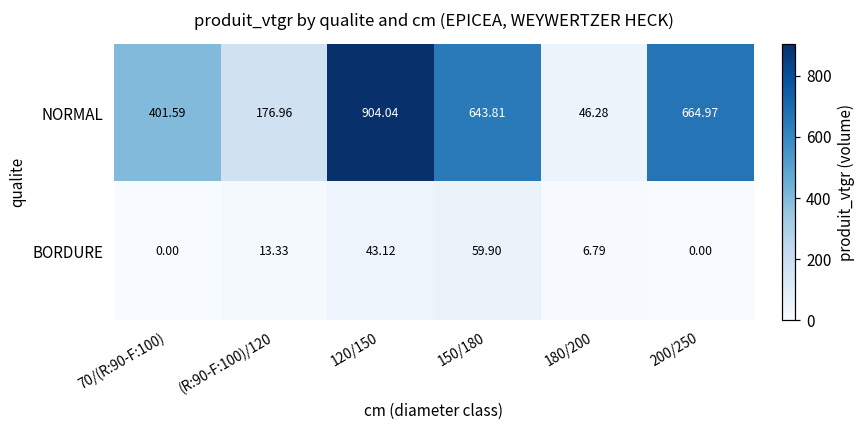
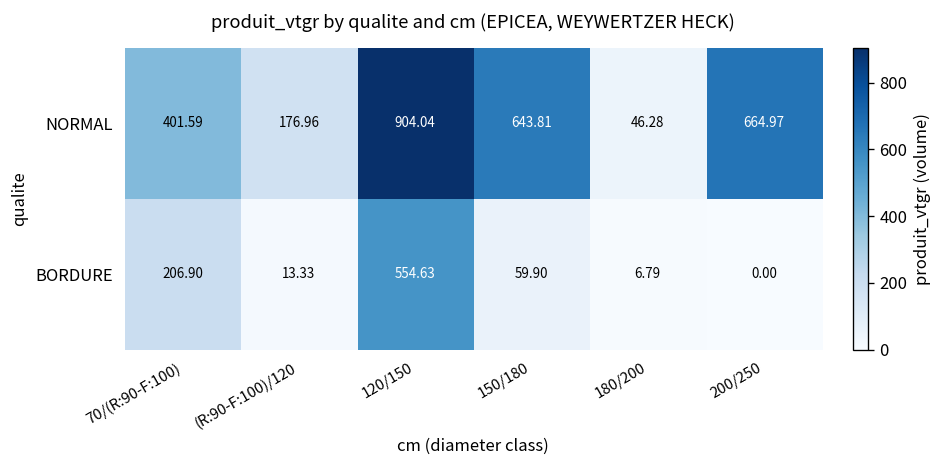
BORDURE, 70/(R:90-F:100): 0.00 -> 206.90
BORDURE, 120/150: 43.12 -> 554.63
